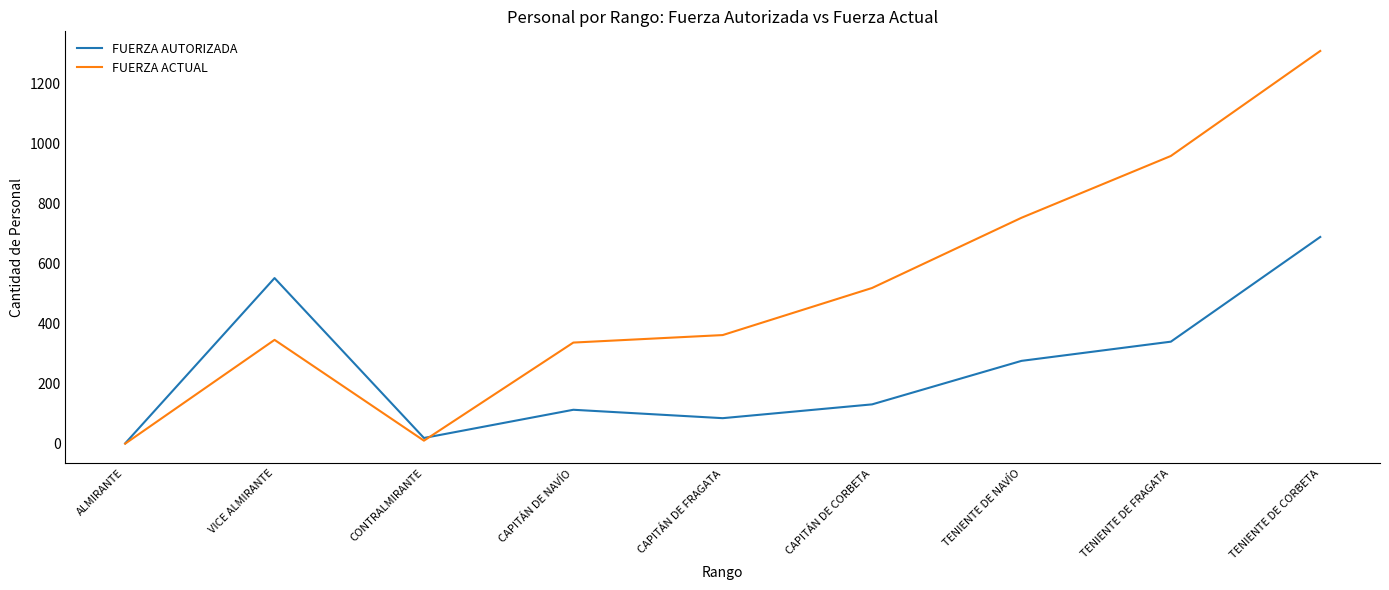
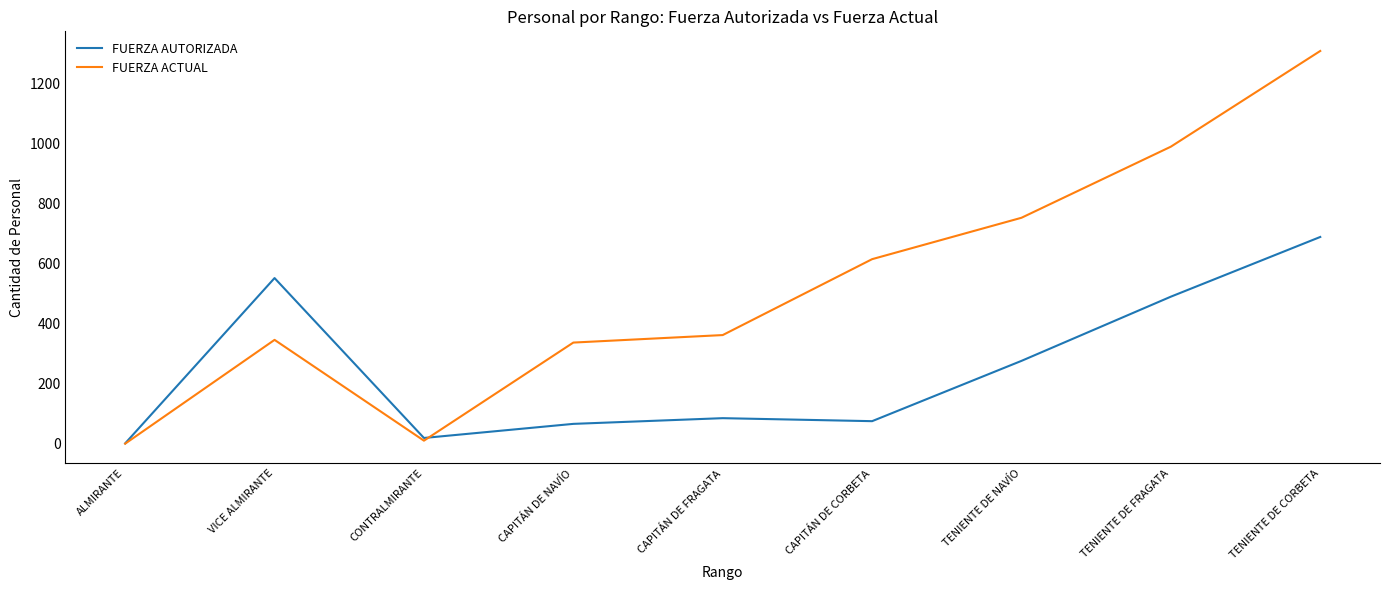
FUERZA AUTORIZADA, CAPITÁN DE NAVÍO: 110 -> 70
FUERZA AUTORIZADA, CAPITÁN DE CORBETA: 130 -> 80
FUERZA ACTUAL, CAPITÁN DE CORBETA: 520 -> 620
FUERZA AUTORIZADA, TENIENTE DE FRAGATA: 340 -> 490
FUERZA ACTUAL, TENIENTE DE FRAGATA: 960 -> 990
